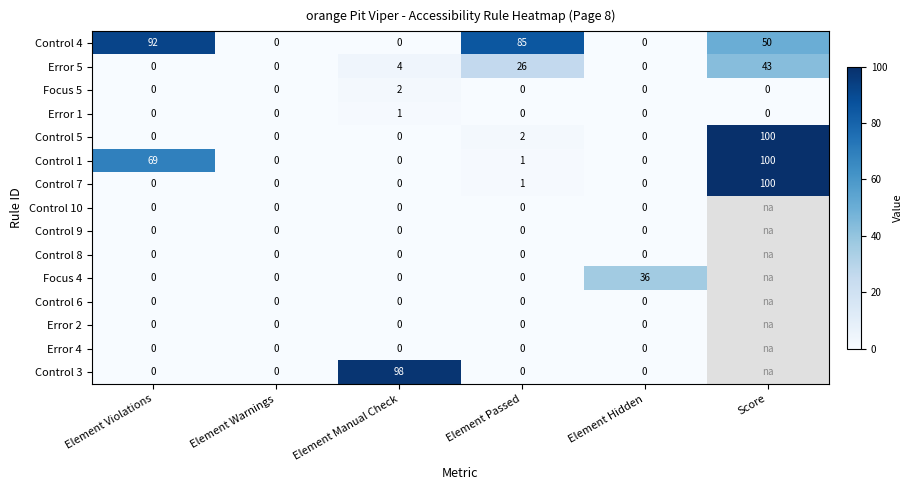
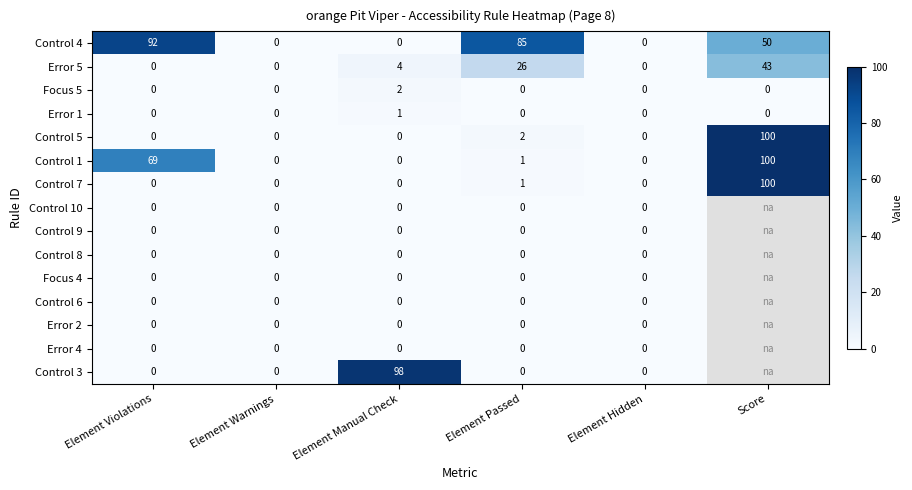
Focus 4, Element Hidden: 36 -> 0
